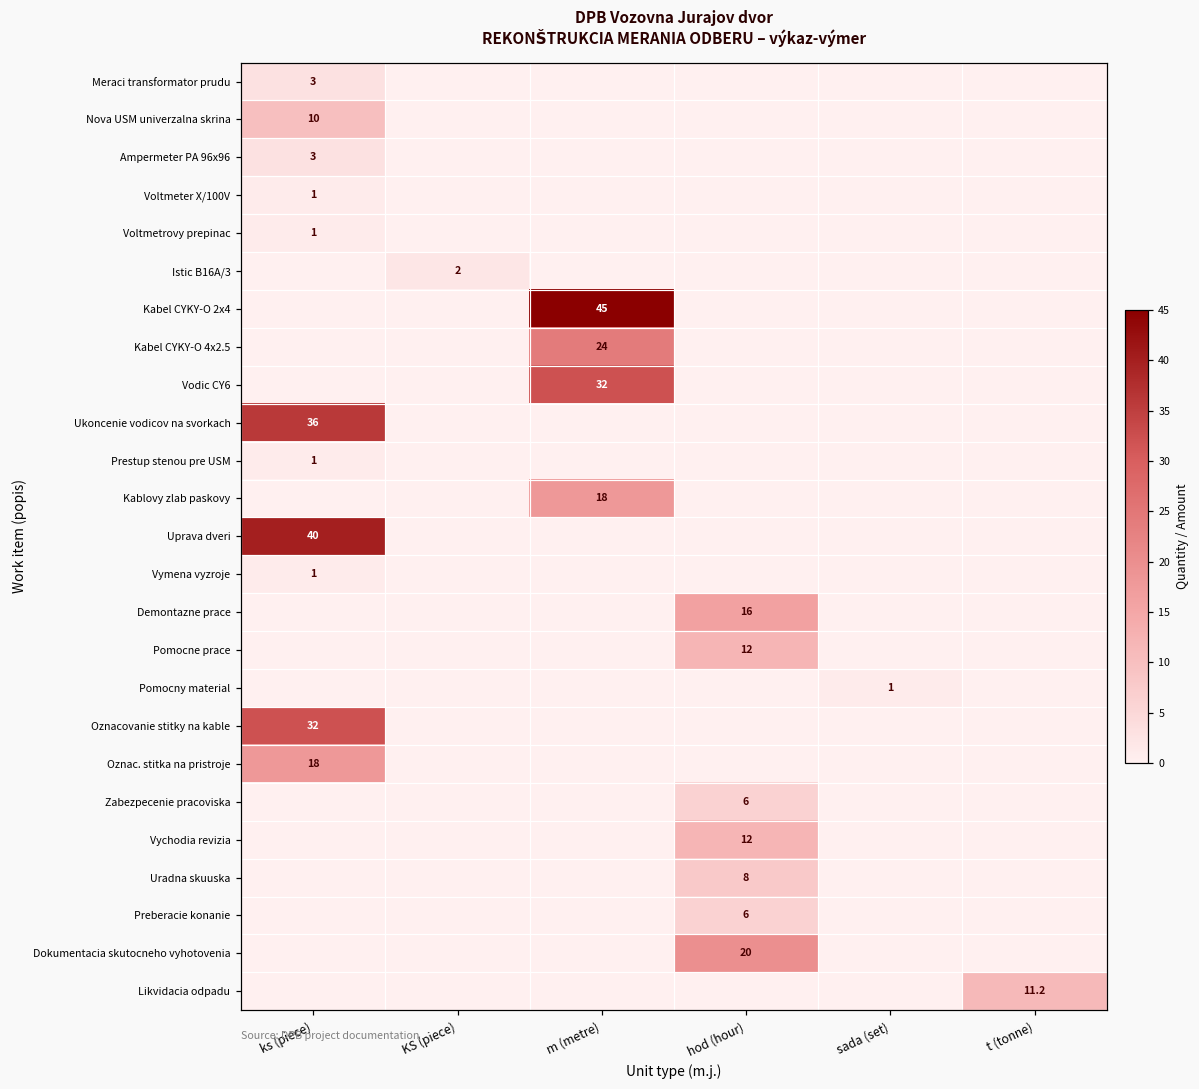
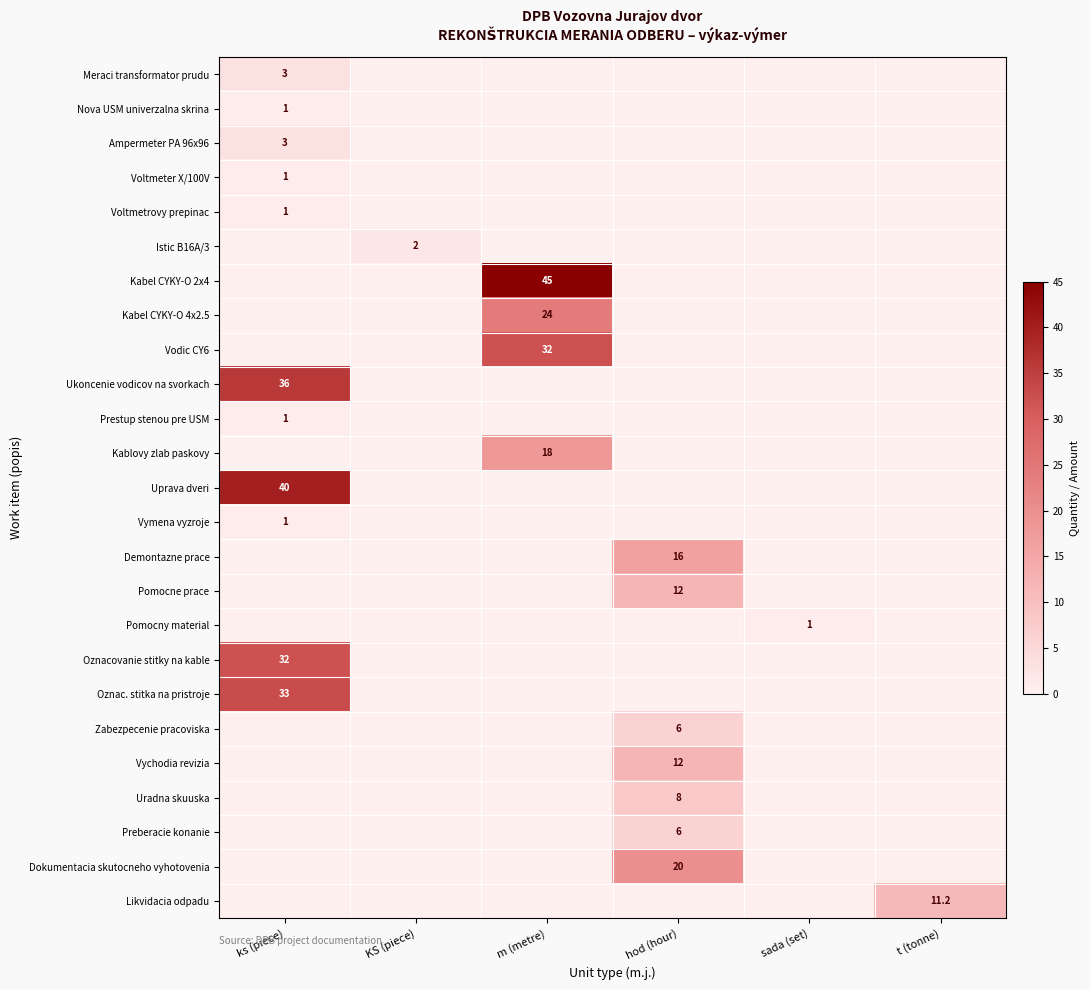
Nova USM univerzalna skrina, ks (piece): 10 -> 1
Oznac. stitka na pristroje, ks (piece): 18 -> 33
